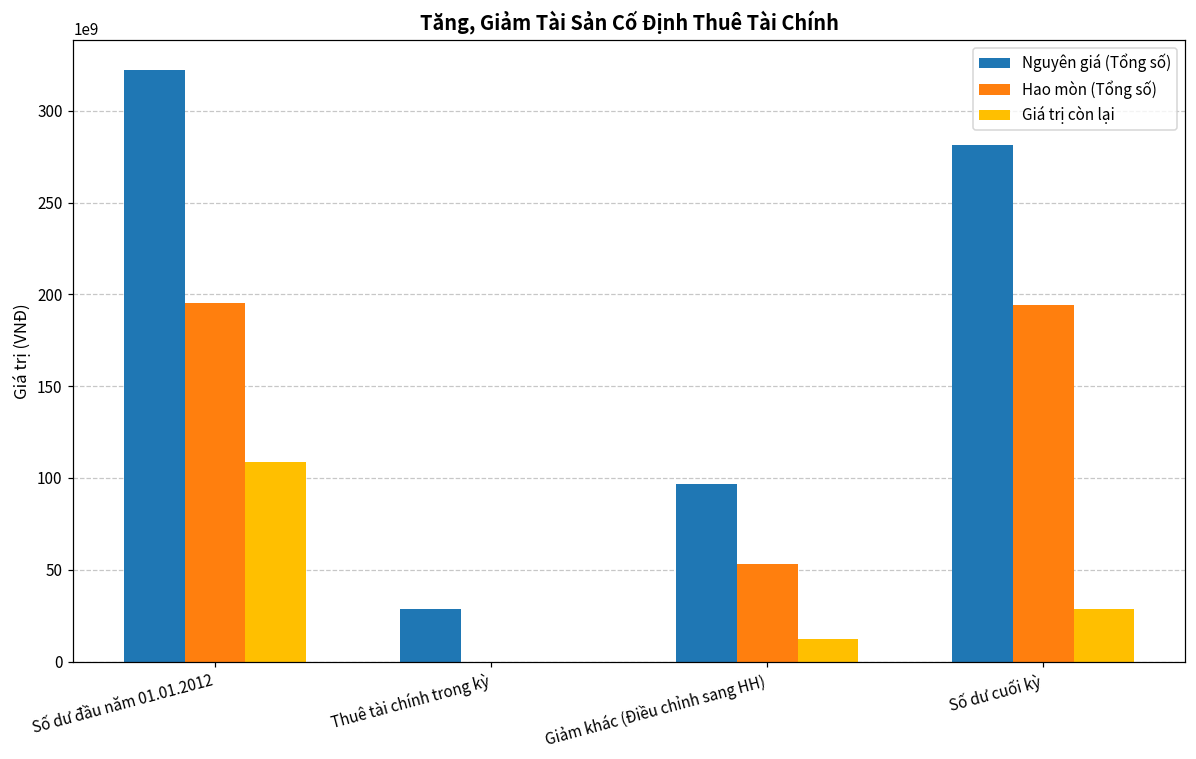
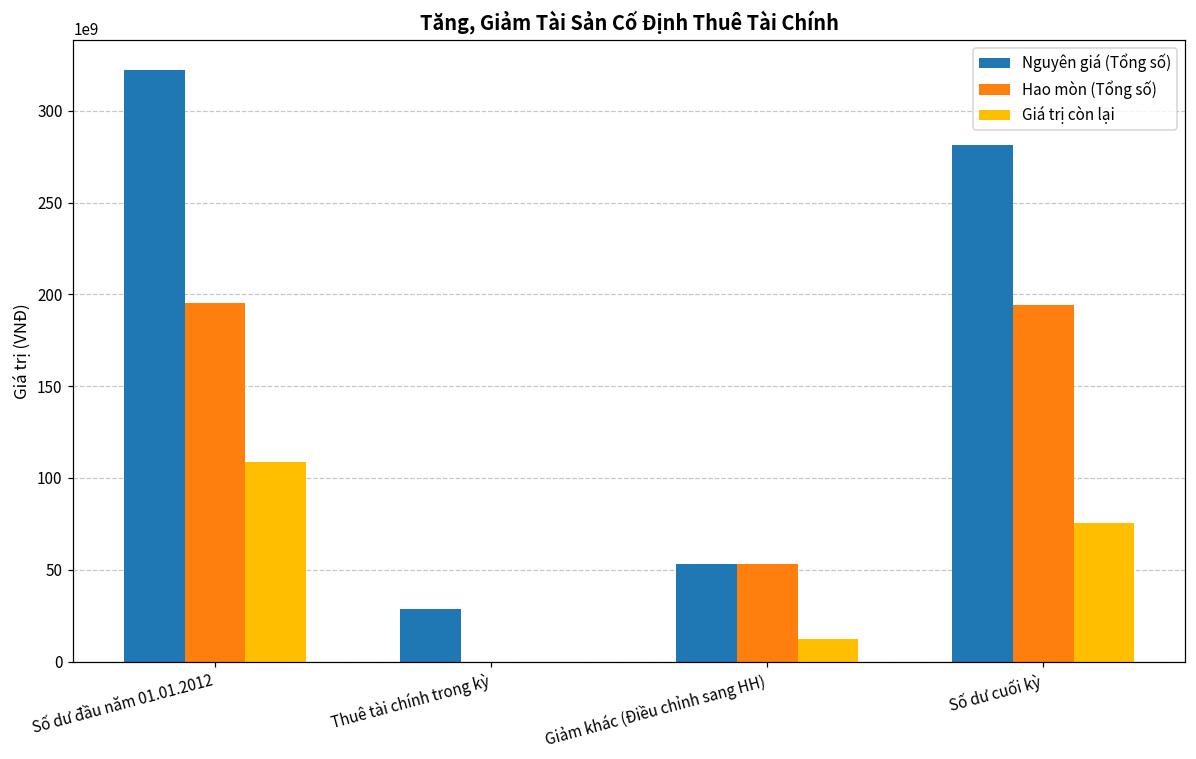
Nguyên giá (Tổng số), Giảm khác (Điều chỉnh sang HH): 97000000000 -> 53000000000
Giá trị còn lại, Số dư cuối kỳ: 29000000000 -> 75000000000
